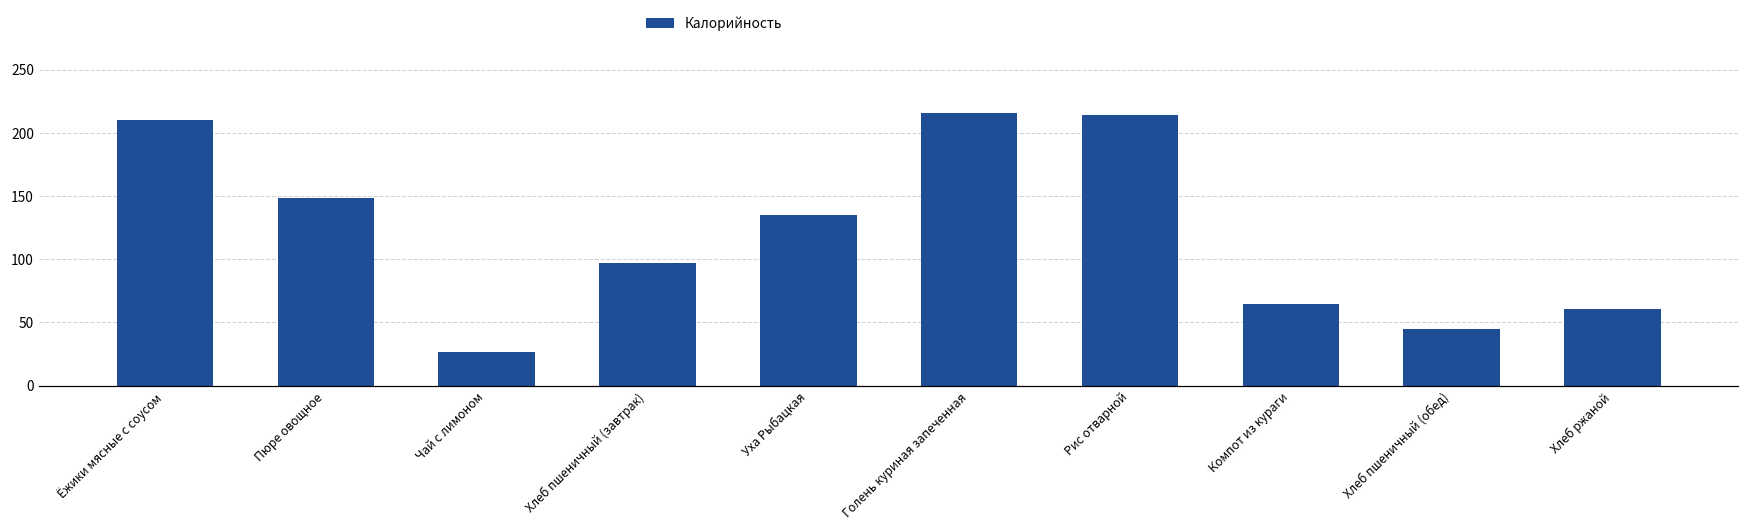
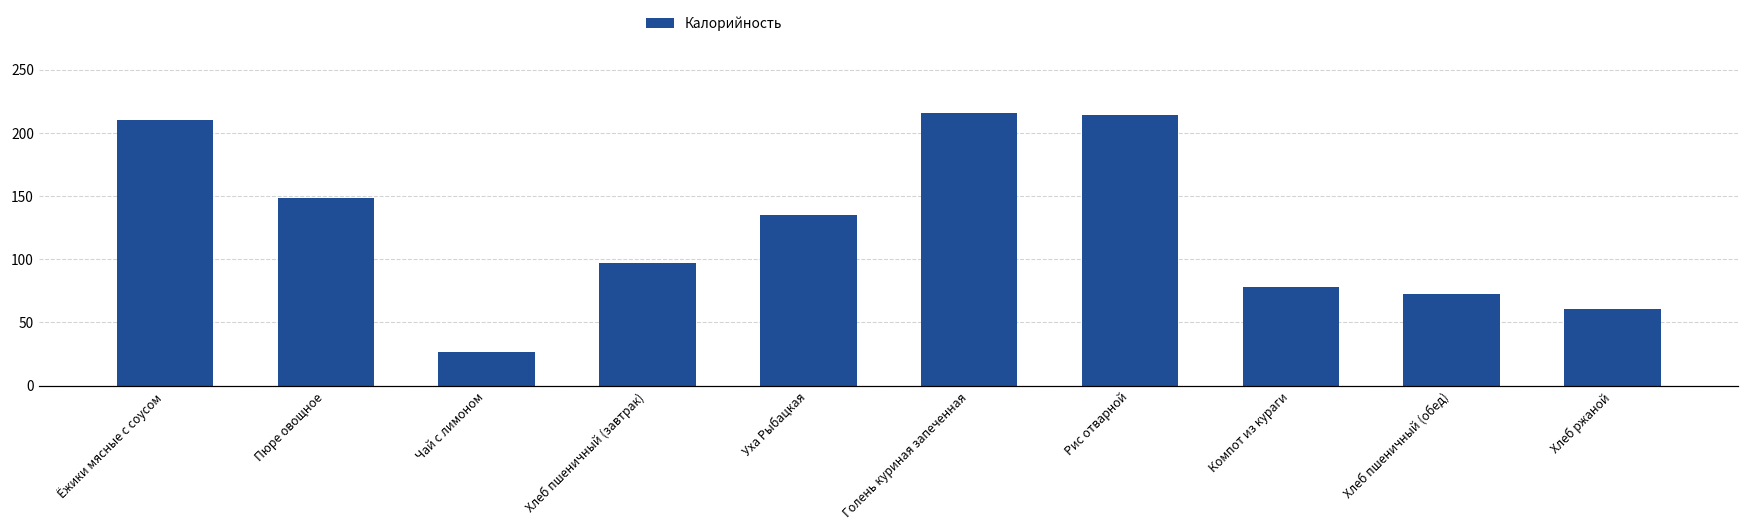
Компот из кураги: 65 -> 78
Хлеб пшеничный (обед): 45 -> 73
